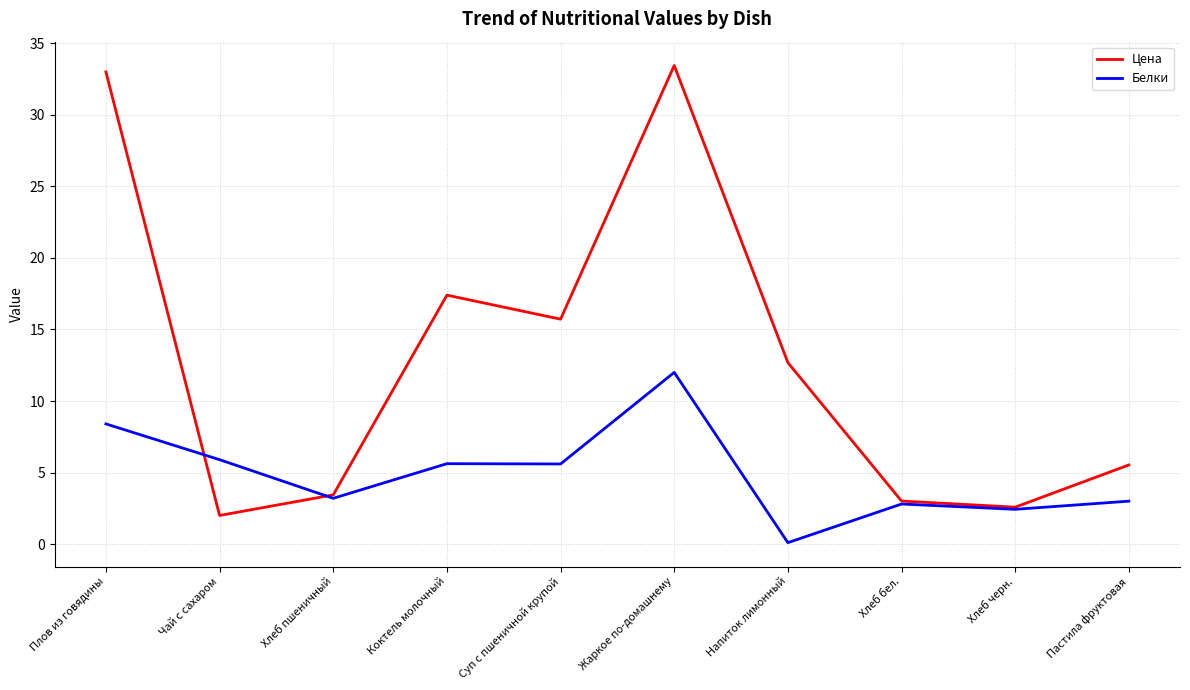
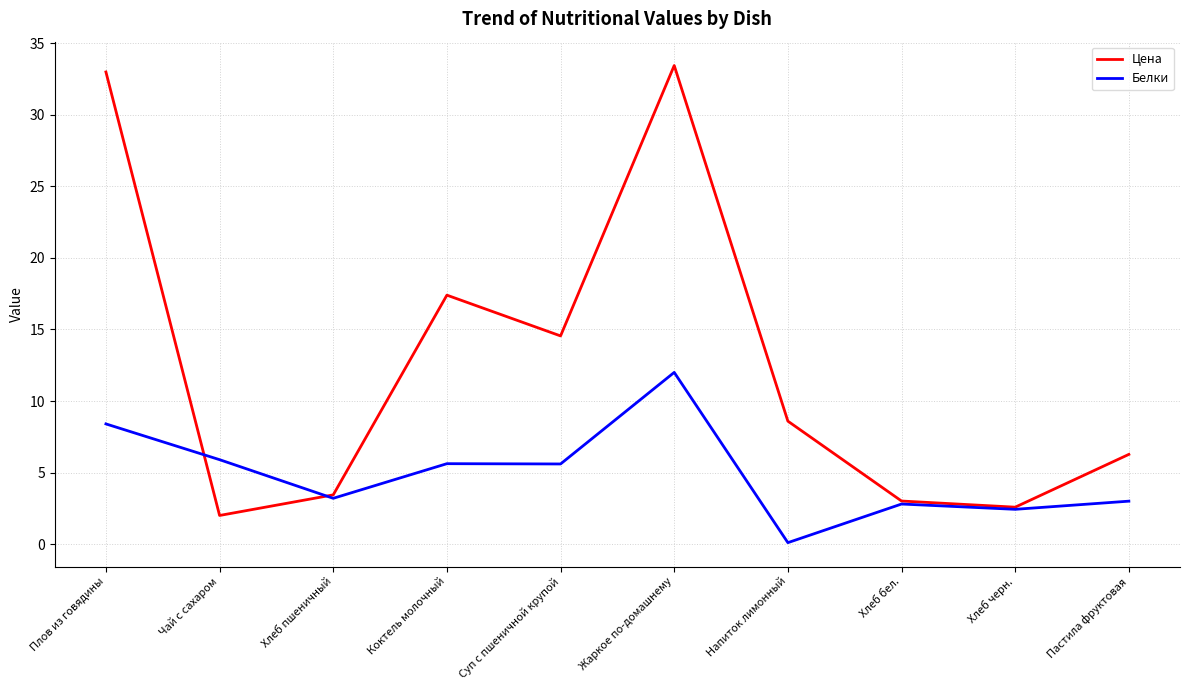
Цена, Суп с пшеничной крупой: 15.7 -> 14.6
Цена, Напиток лимонный: 12.7 -> 8.6
Цена, Пастила фруктовая: 5.5 -> 6.3
